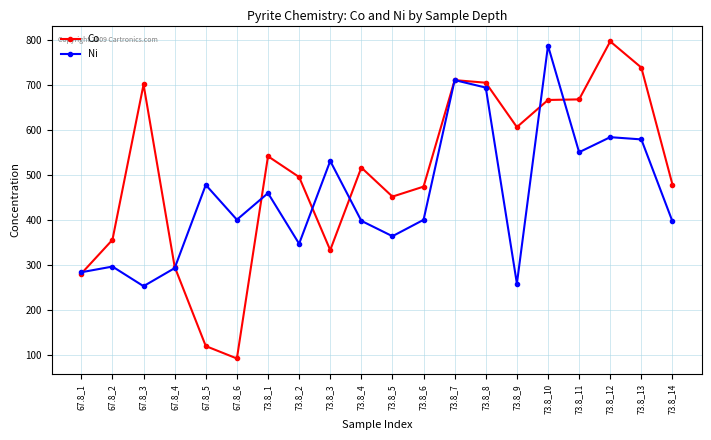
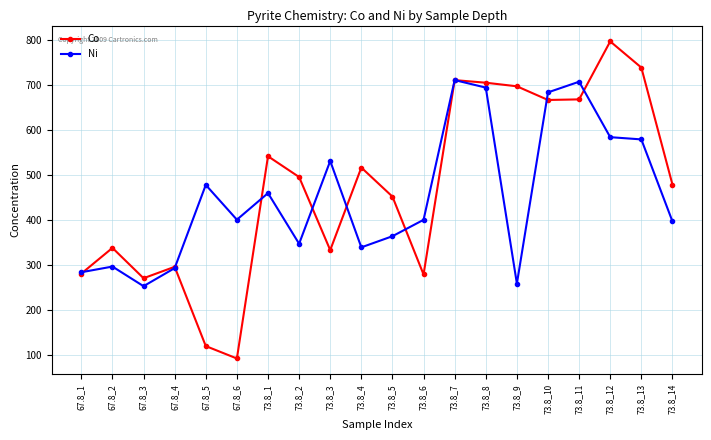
Co, 67.8_2: 360 -> 340
Co, 67.8_3: 700 -> 270
Ni, 73.8_4: 400 -> 340
Co, 73.8_6: 470 -> 280
Co, 73.8_9: 610 -> 700
Ni, 73.8_10: 790 -> 680
Ni, 73.8_11: 550 -> 710
